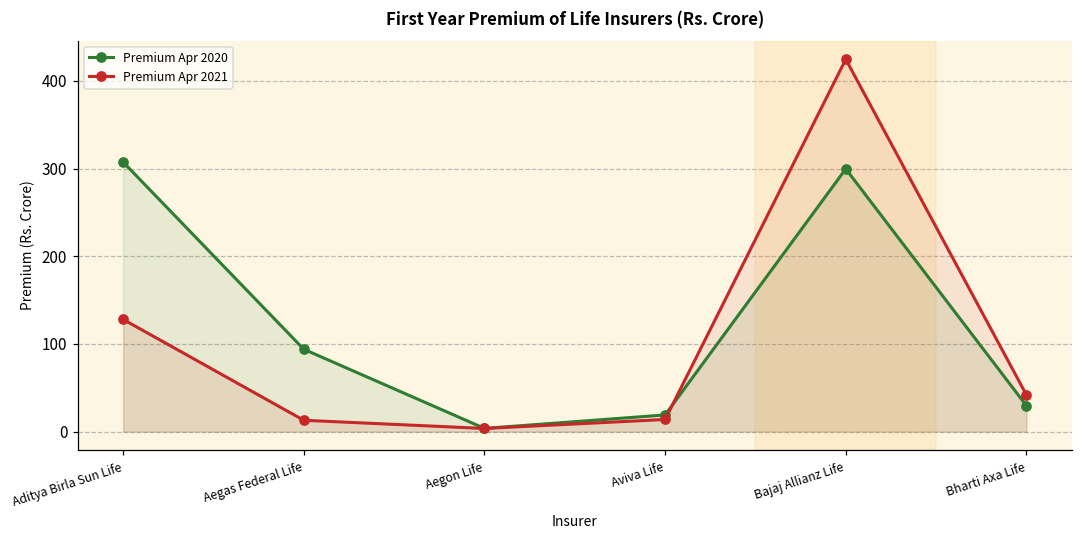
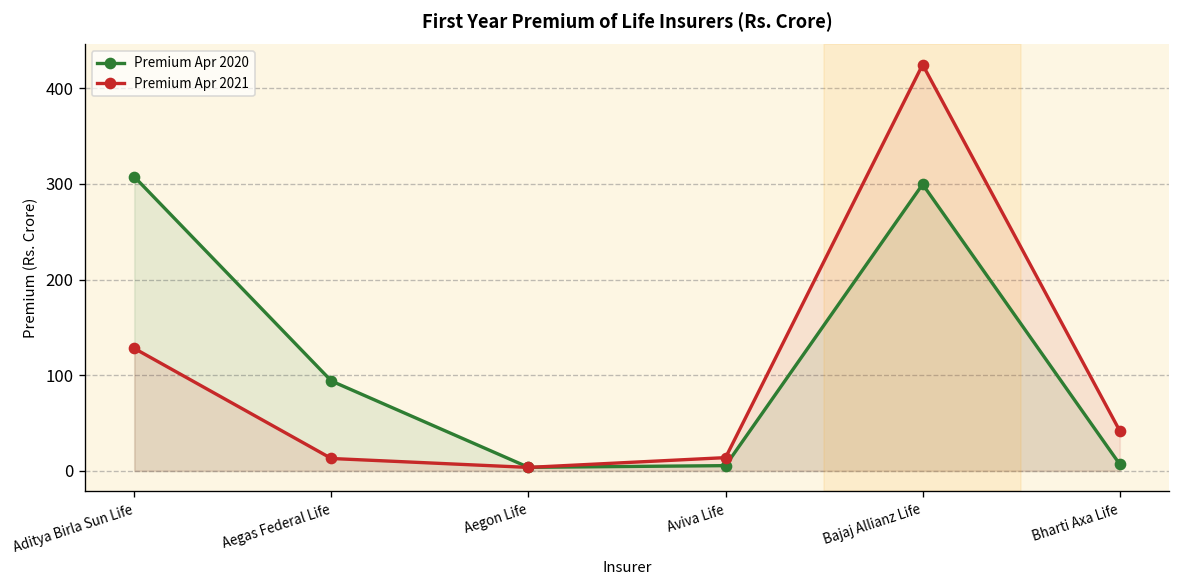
Premium Apr 2020, Aviva Life: 20 -> 10
Premium Apr 2020, Bharti Axa Life: 30 -> 10
